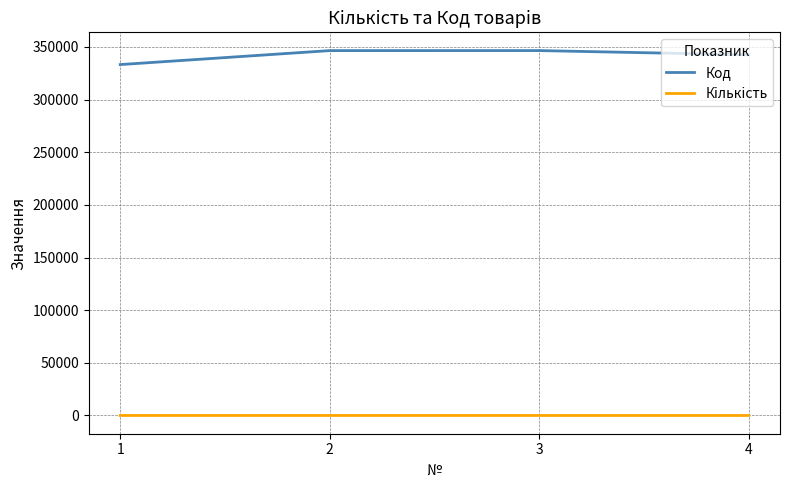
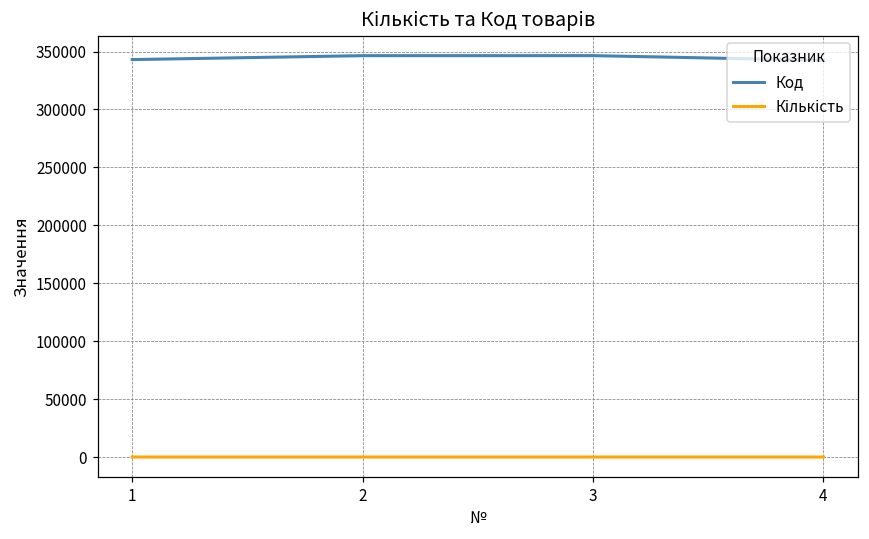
Код, 1: 333000 -> 343000
